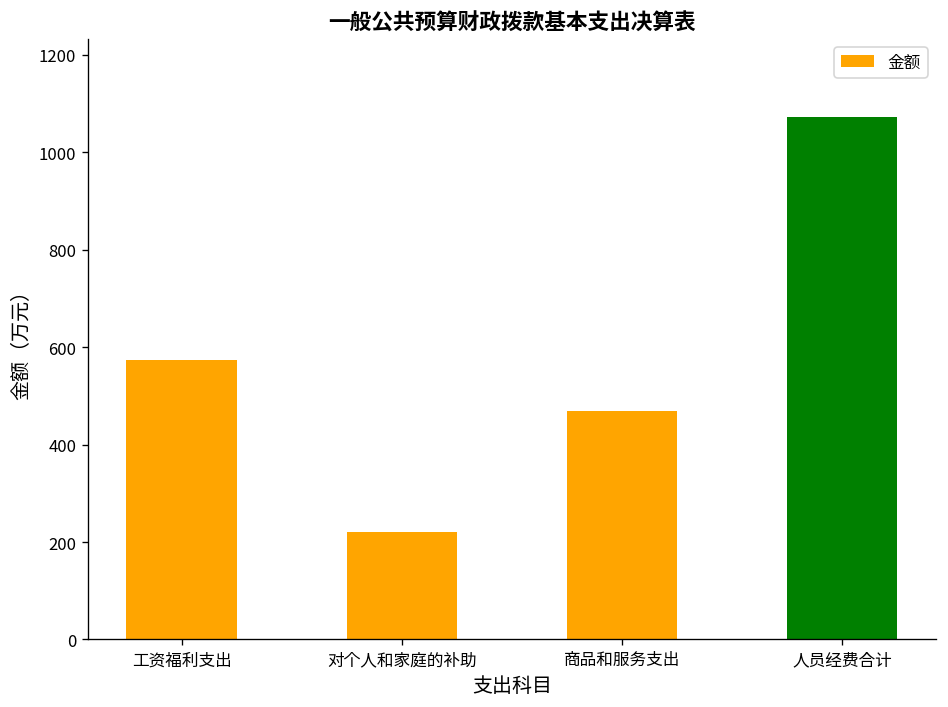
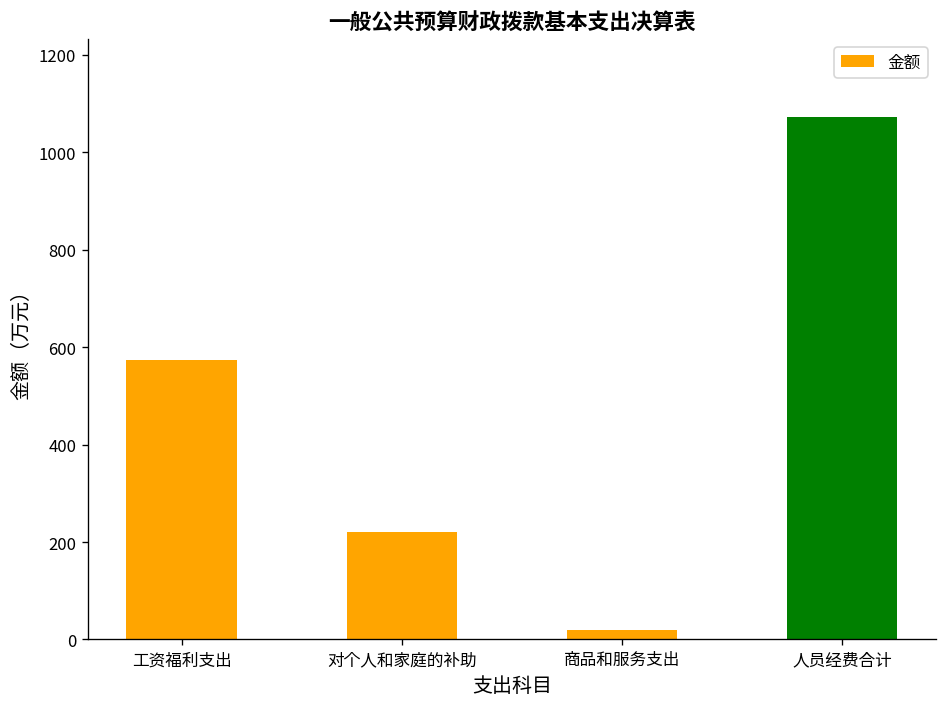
商品和服务支出: 470 -> 20
